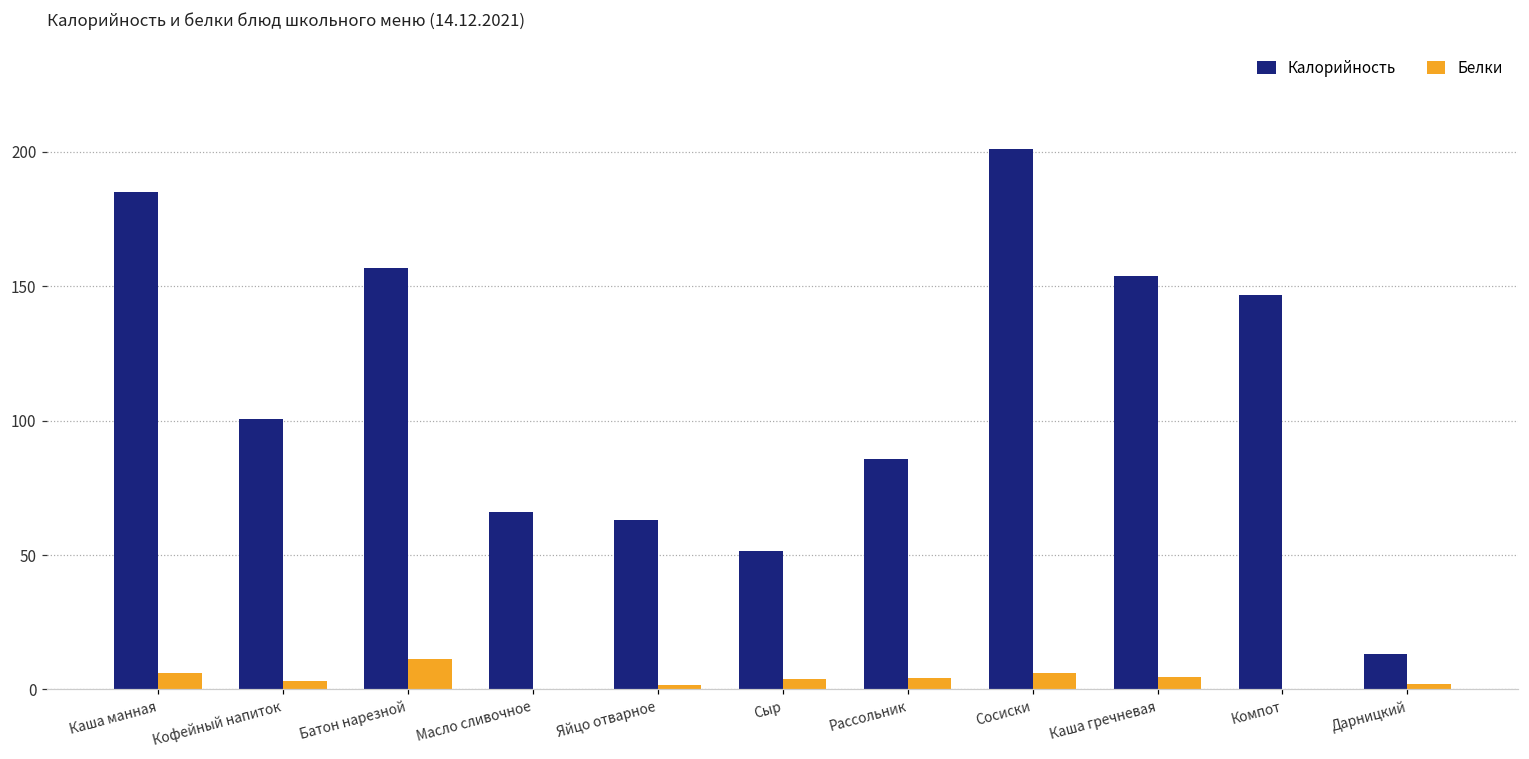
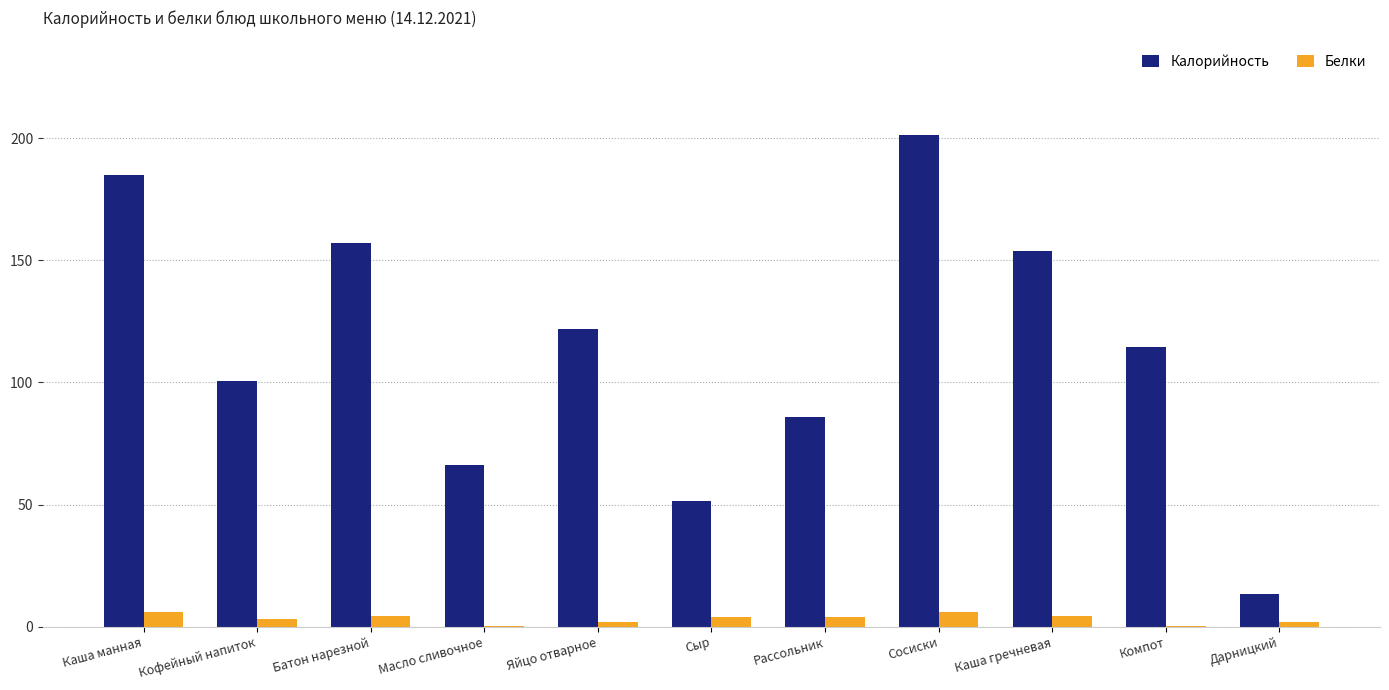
Белки, Батон нарезной: 11 -> 4
Калорийность, Яйцо отварное: 63 -> 122
Калорийность, Компот: 147 -> 115
